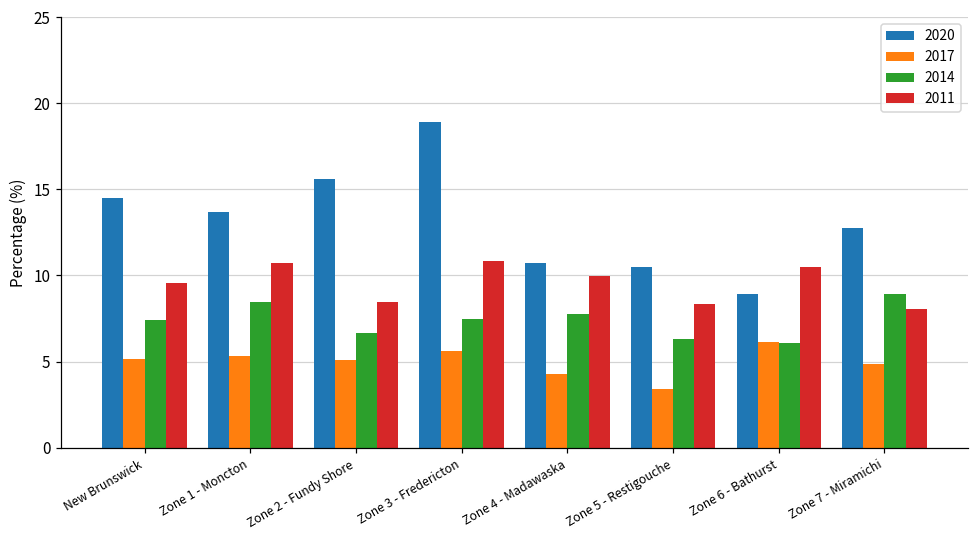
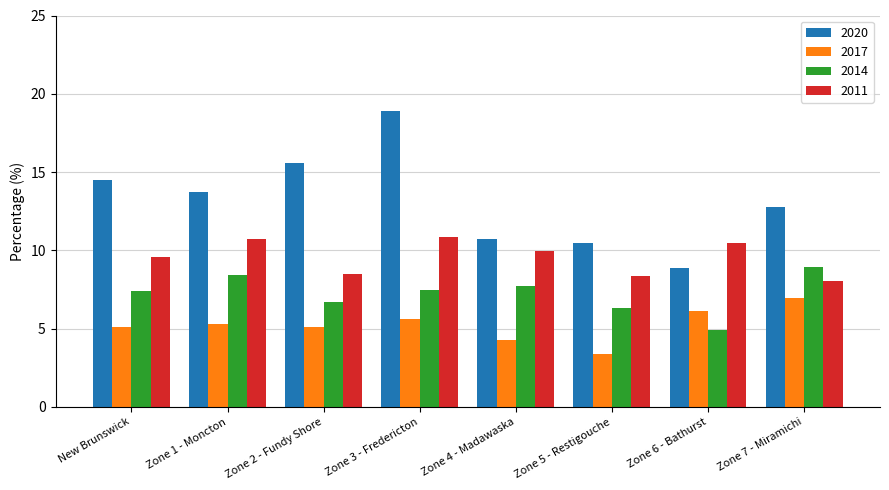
2014, Zone 6 - Bathurst: 6.1 -> 4.9
2017, Zone 7 - Miramichi: 4.9 -> 7.0
